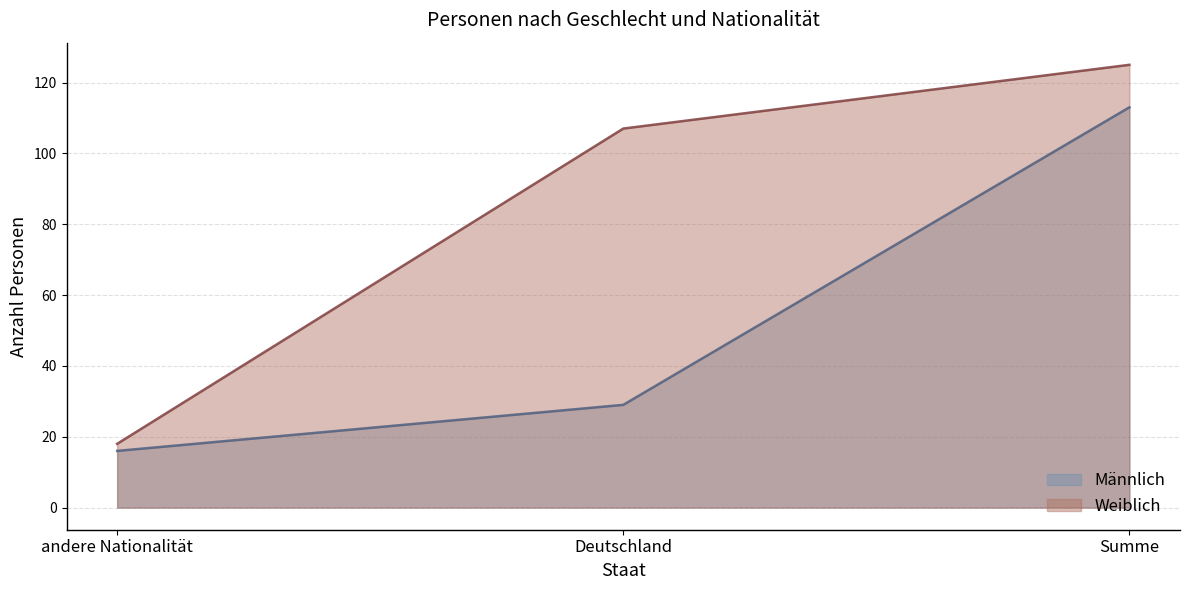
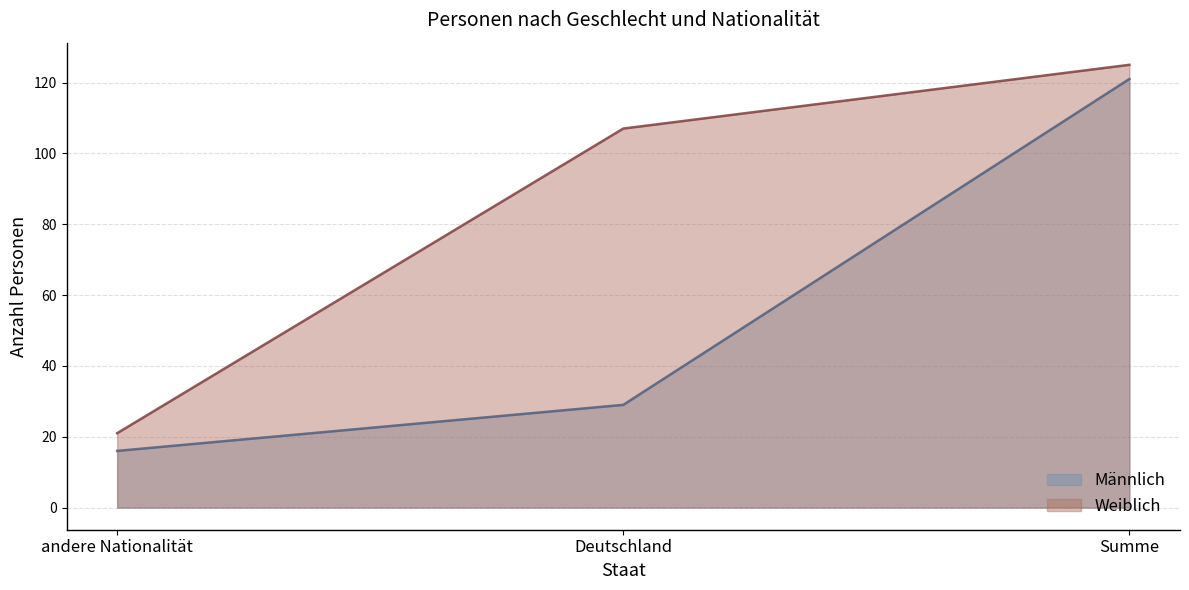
Weiblich, andere Nationalität: 18 -> 21
Männlich, Summe: 113 -> 121
